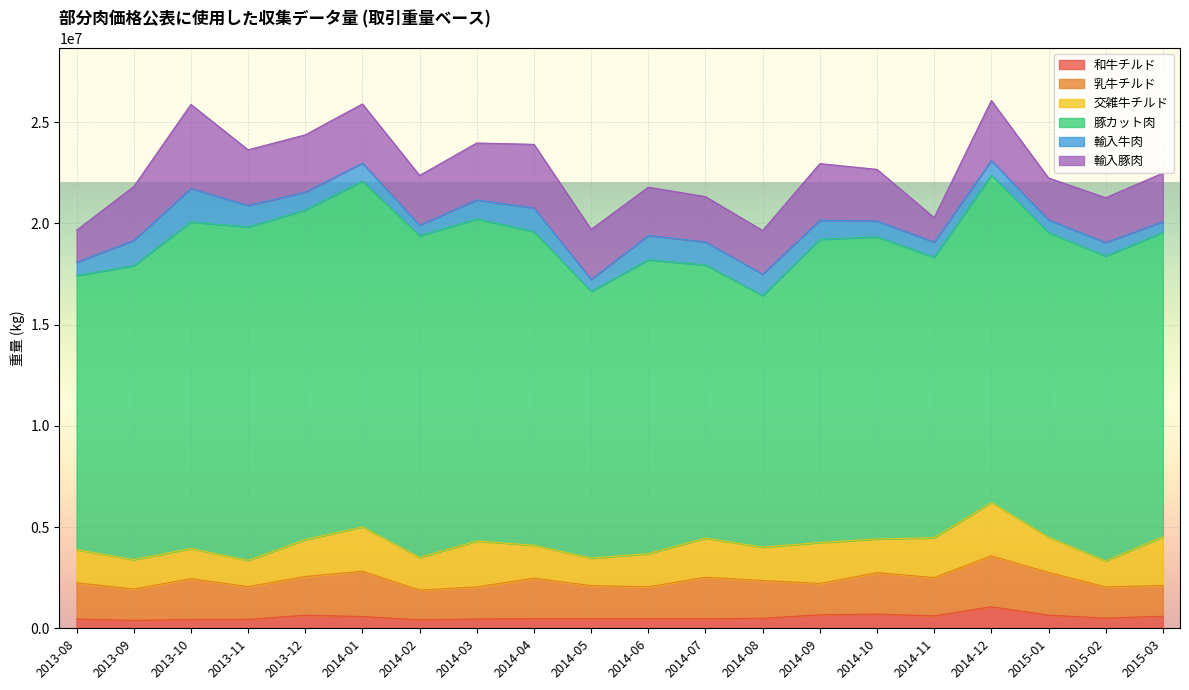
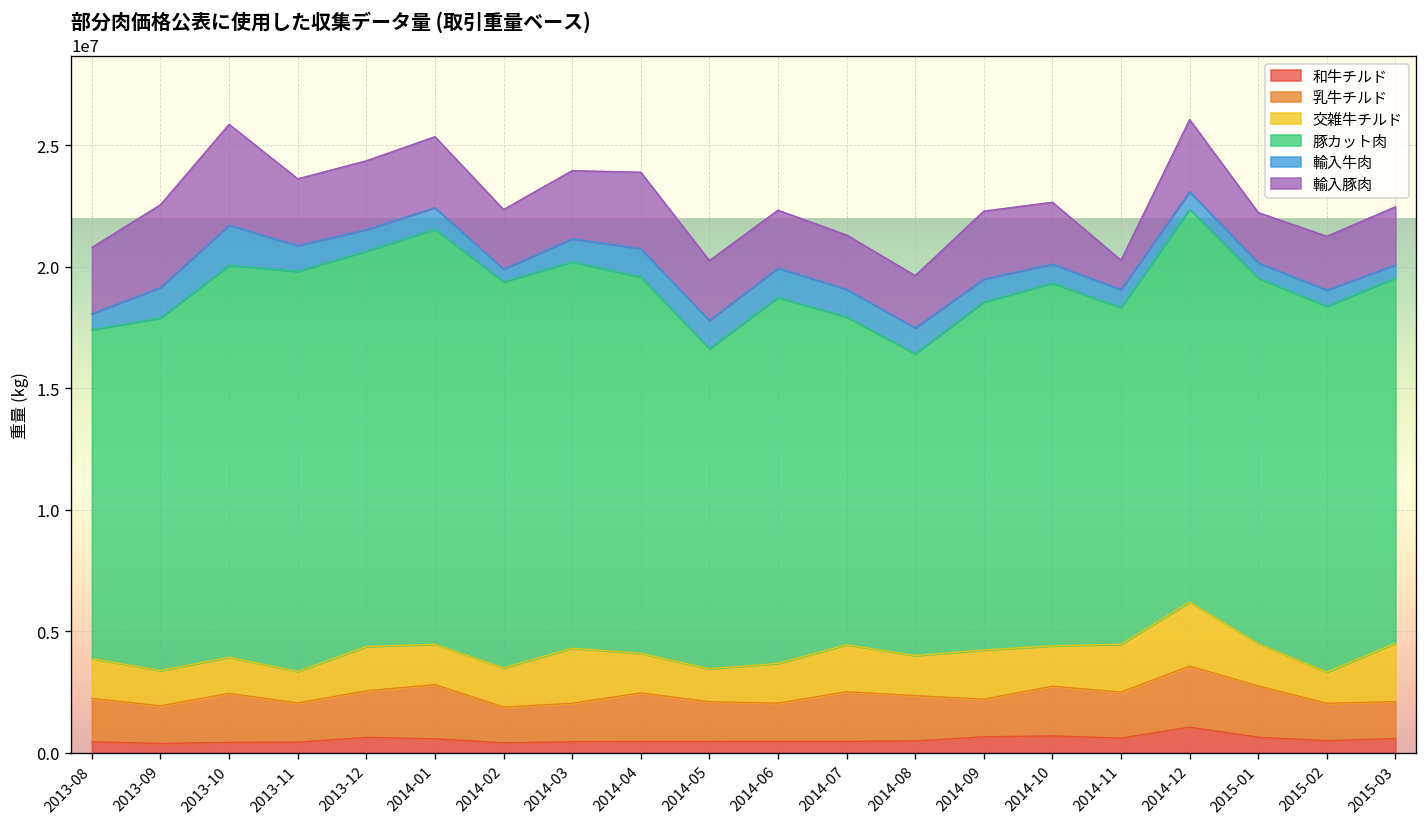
輸入豚肉, 2013-08: 1600000 -> 2700000
輸入豚肉, 2013-09: 2700000 -> 3400000
交雑牛チルド, 2014-01: 2200000 -> 1700000
輸入牛肉, 2014-05: 600000 -> 1200000
豚カット肉, 2014-06: 14500000 -> 15100000
豚カット肉, 2014-09: 15000000 -> 14300000
